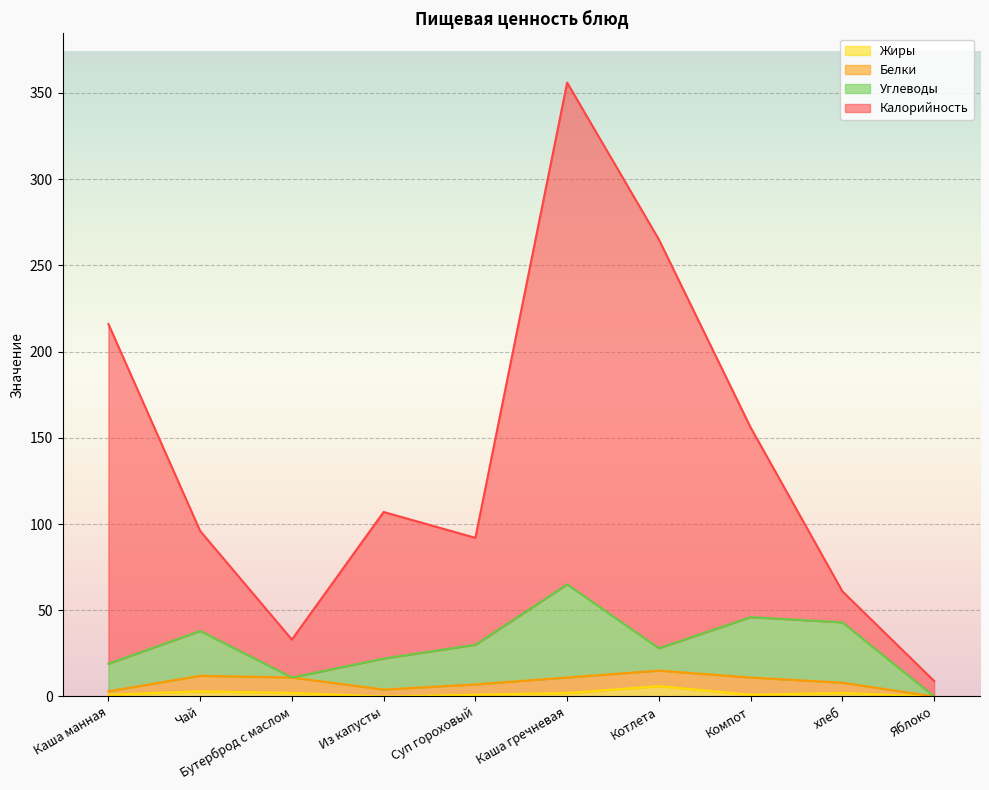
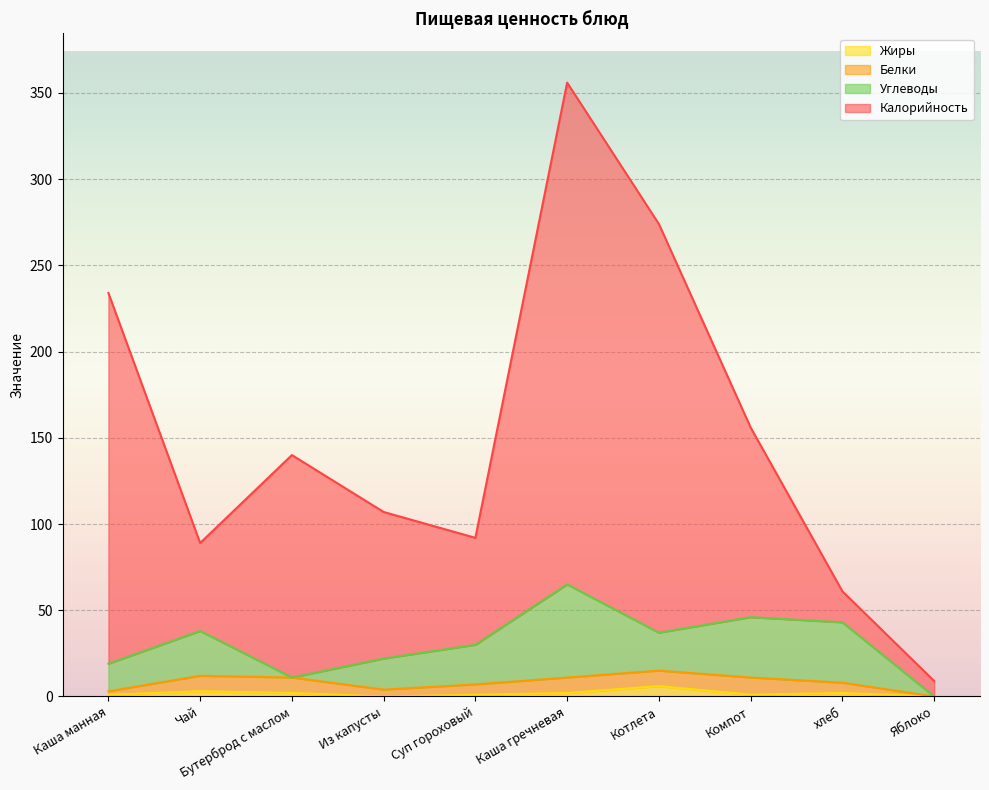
Калорийность, Каша манная: 197 -> 215
Калорийность, Чай: 58 -> 51
Калорийность, Бутерброд с маслом: 22 -> 129
Углеводы, Котлета: 13 -> 22
